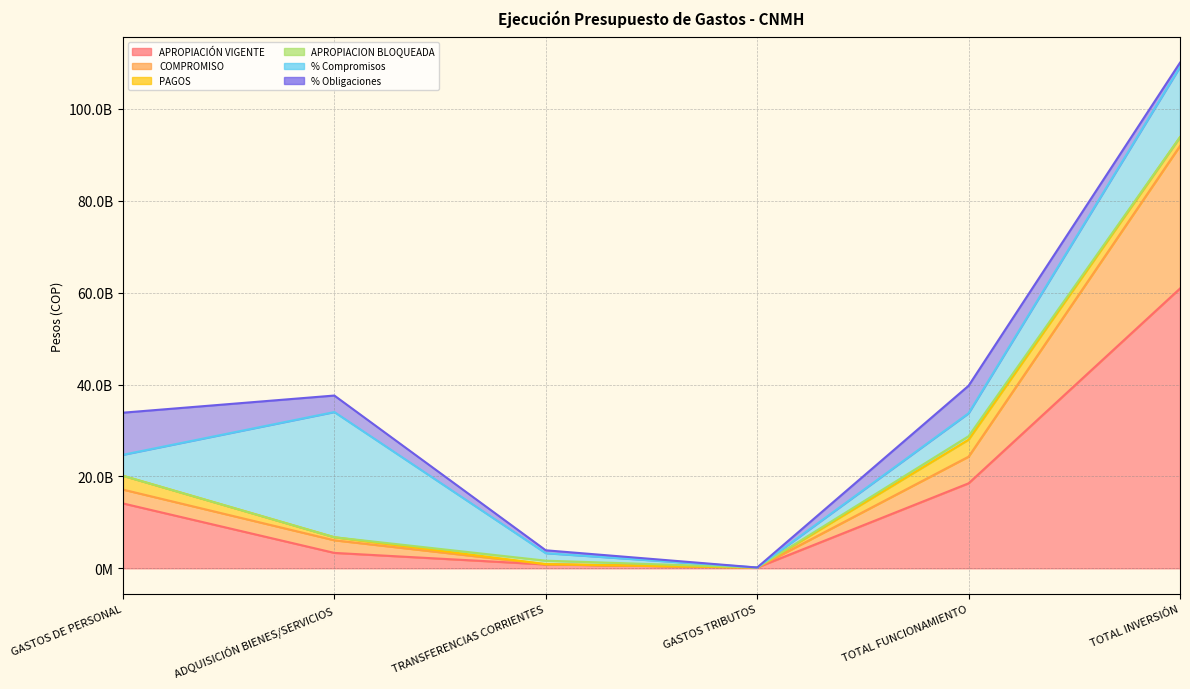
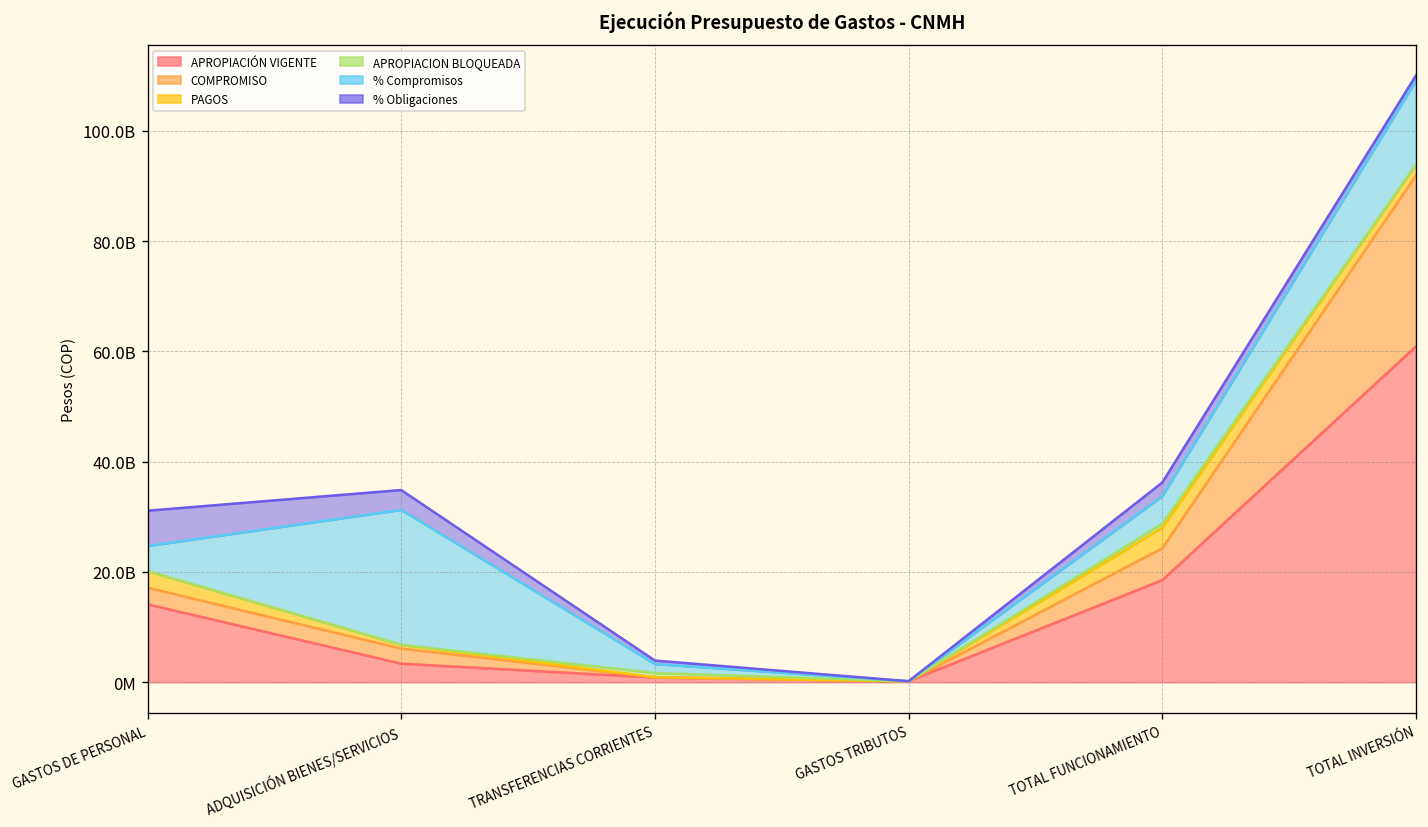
% Obligaciones, GASTOS DE PERSONAL: 9000000000 -> 6000000000
% Compromisos, ADQUISICIÓN BIENES/SERVICIOS: 27000000000 -> 24000000000
% Obligaciones, TOTAL FUNCIONAMIENTO: 6000000000 -> 2000000000
